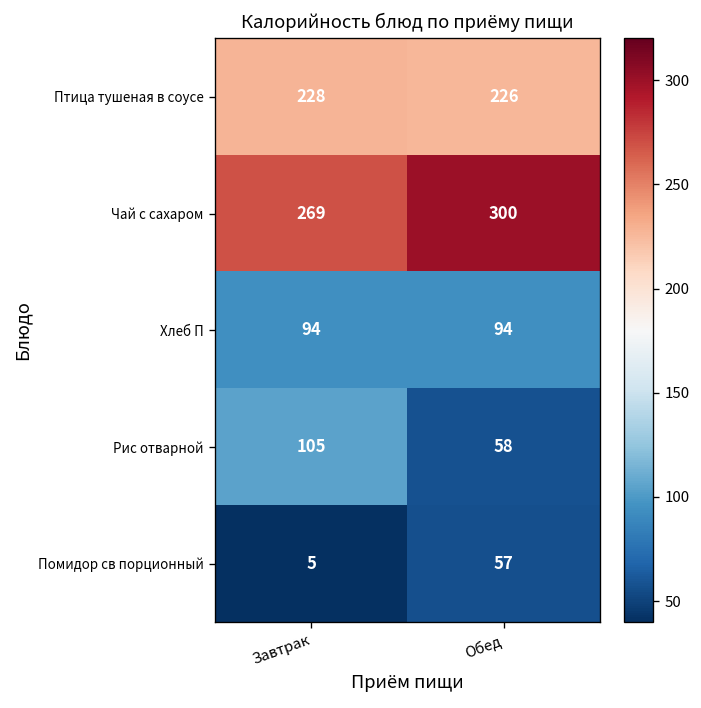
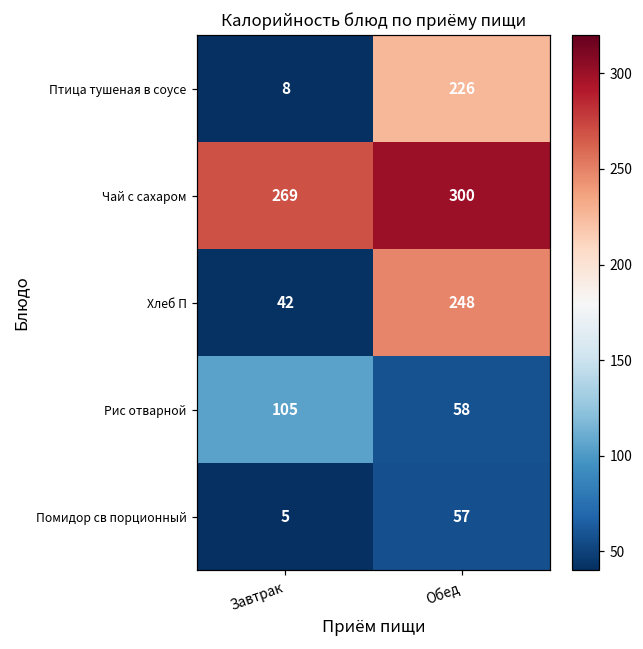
Птица тушеная в соусе, Завтрак: 228 -> 8
Хлеб П, Завтрак: 94 -> 42
Хлеб П, Обед: 94 -> 248
